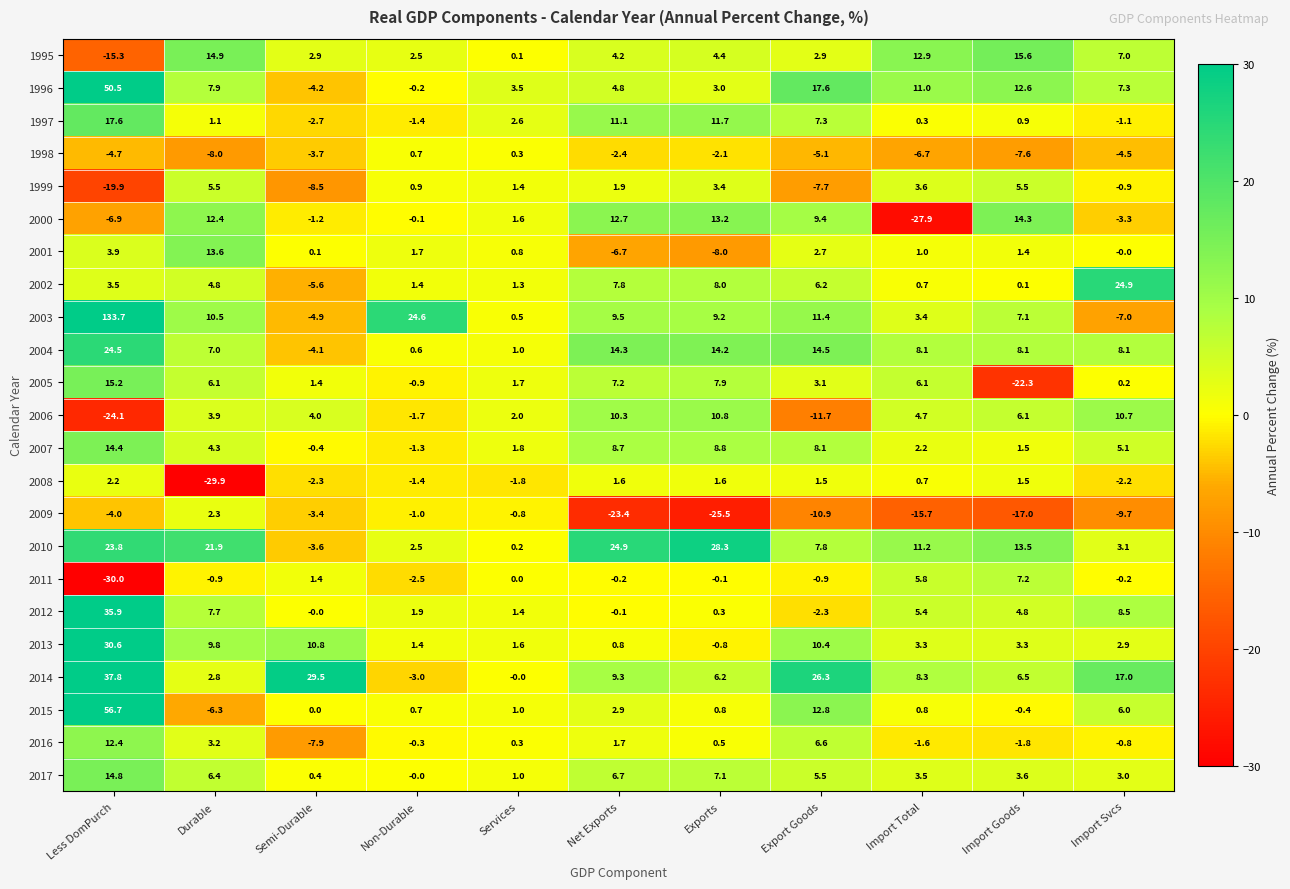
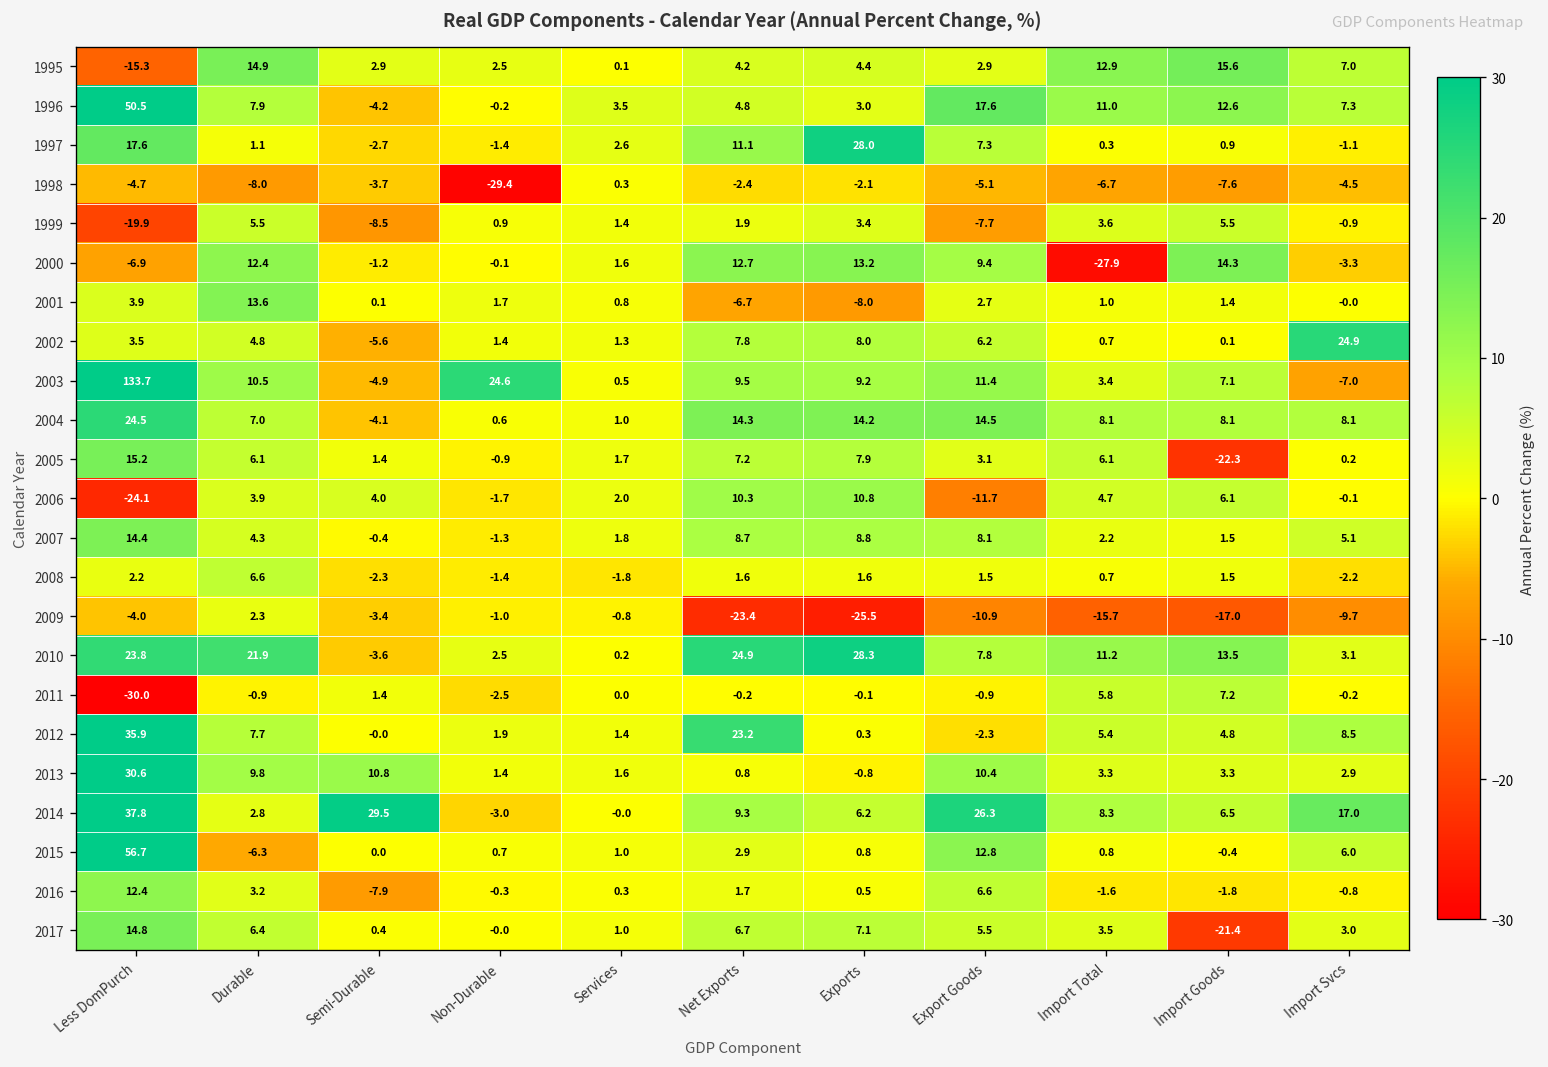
1997, Exports: 11.7 -> 28.0
1998, Non-Durable: 0.7 -> -29.4
2006, Import Svcs: 10.7 -> -0.1
2008, Durable: -29.9 -> 6.6
2012, Net Exports: -0.1 -> 23.2
2017, Import Goods: 3.6 -> -21.4
